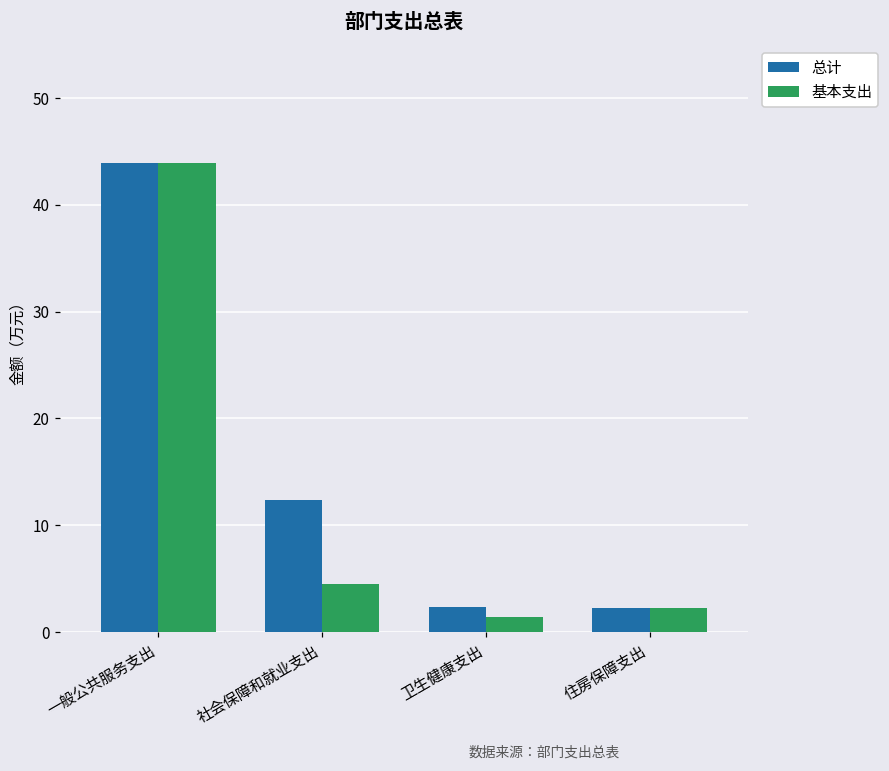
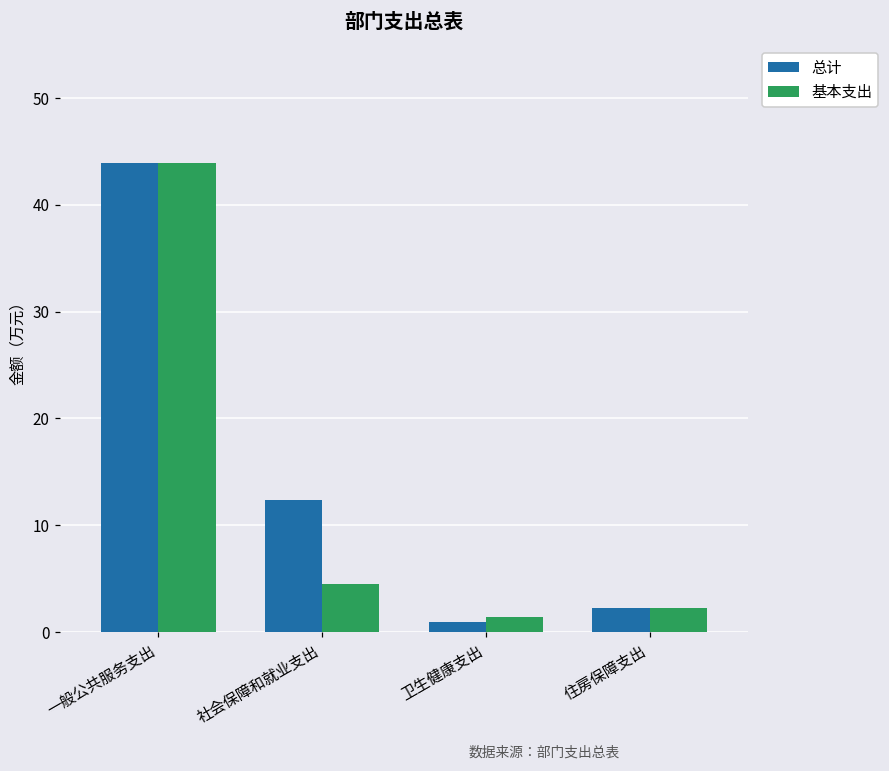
总计, 卫生健康支出: 2 -> 1
